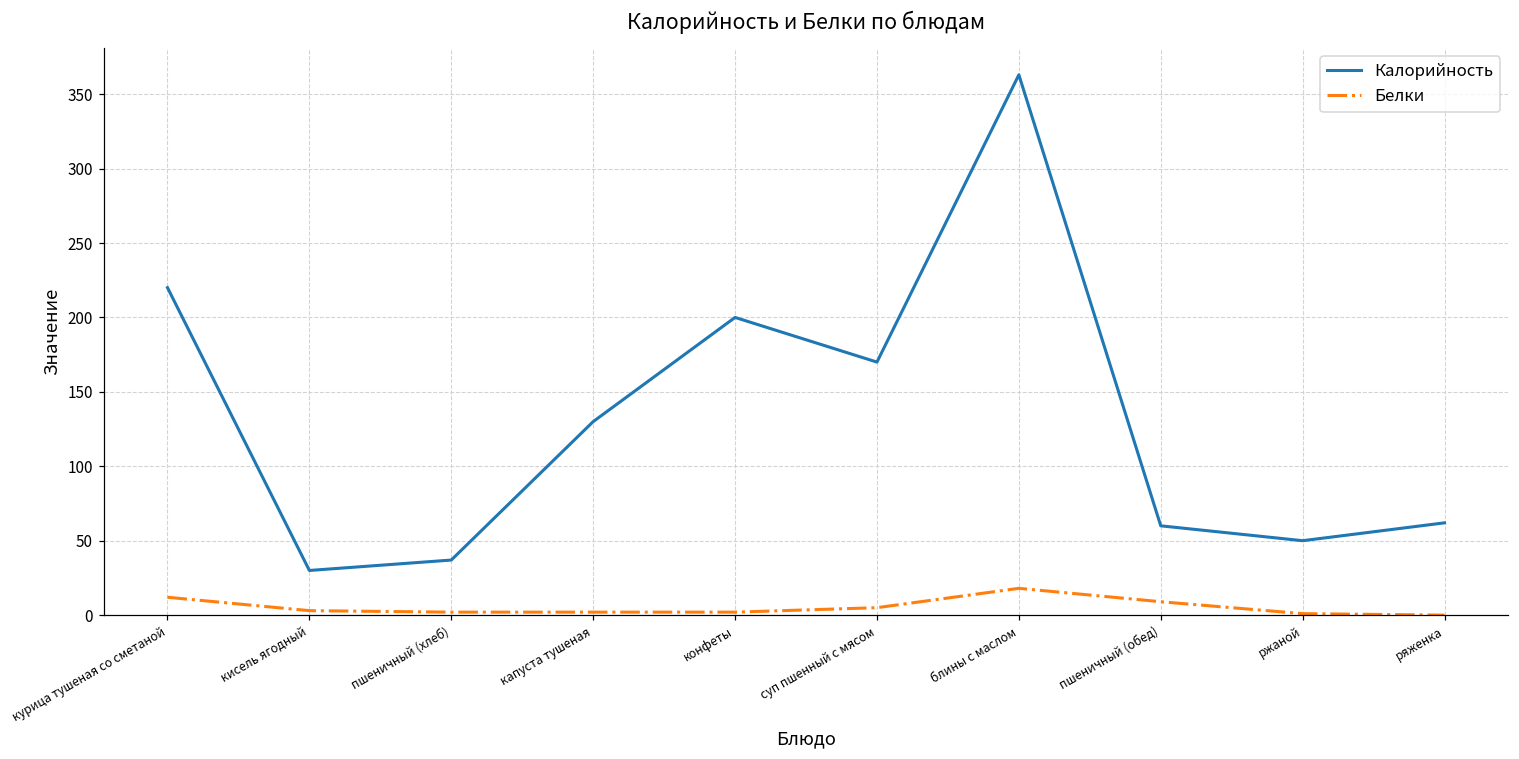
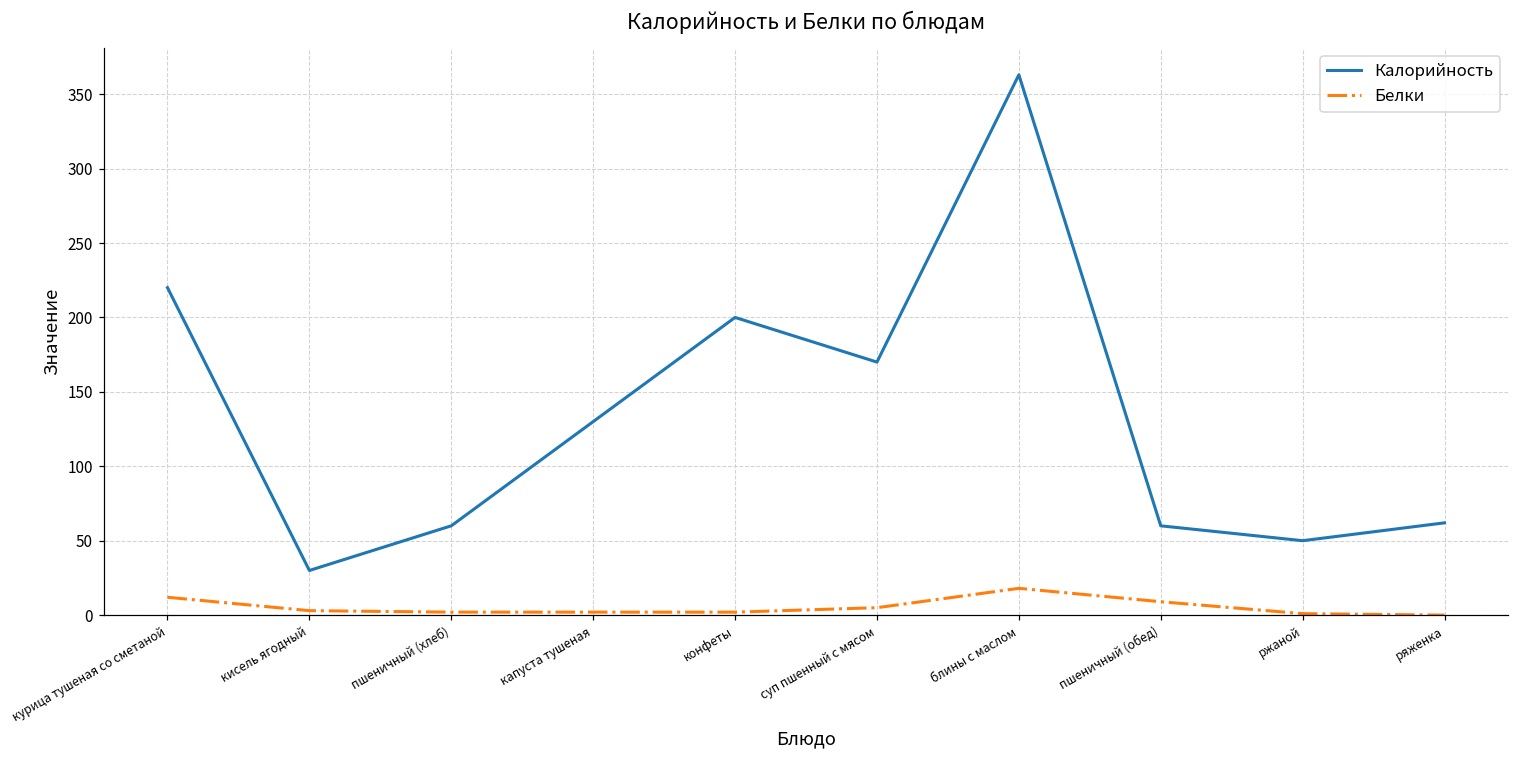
Калорийность, пшеничный (хлеб): 37 -> 60
